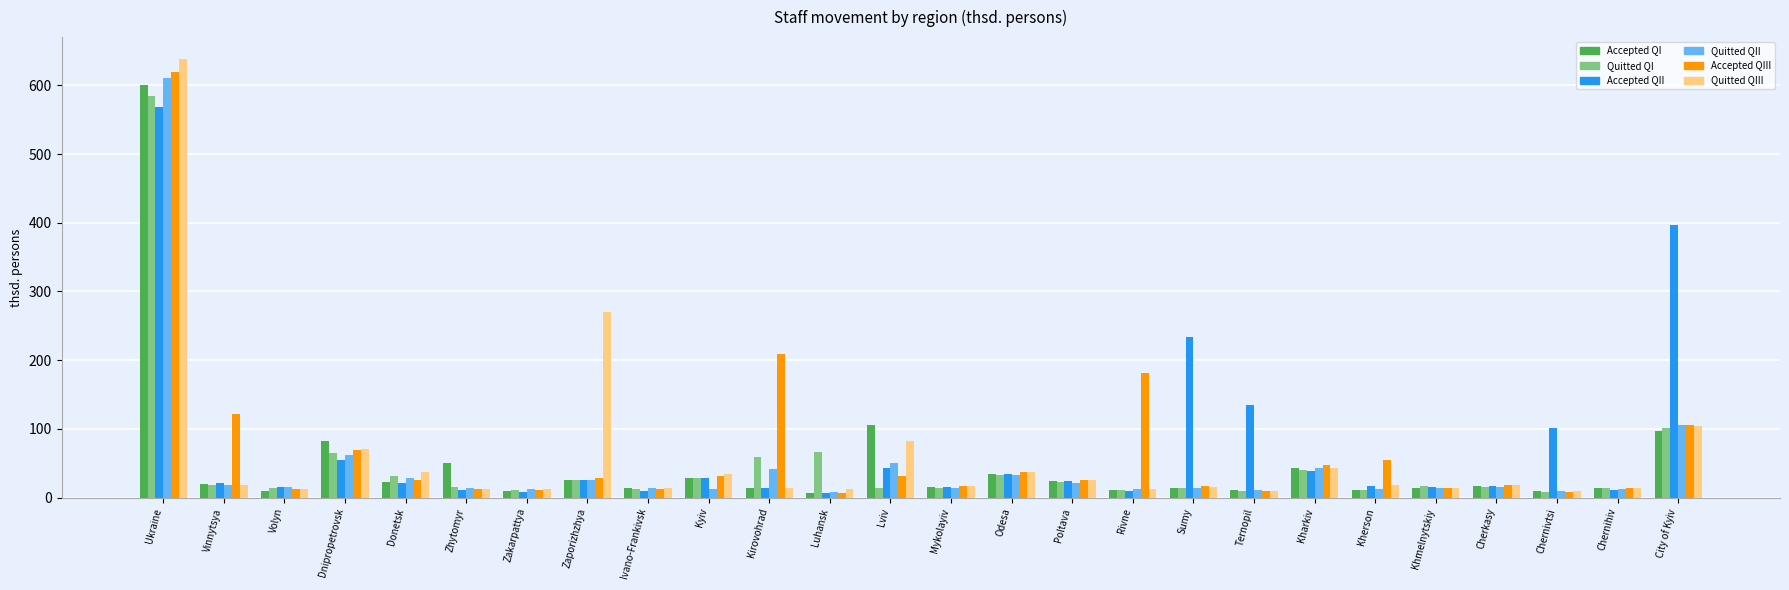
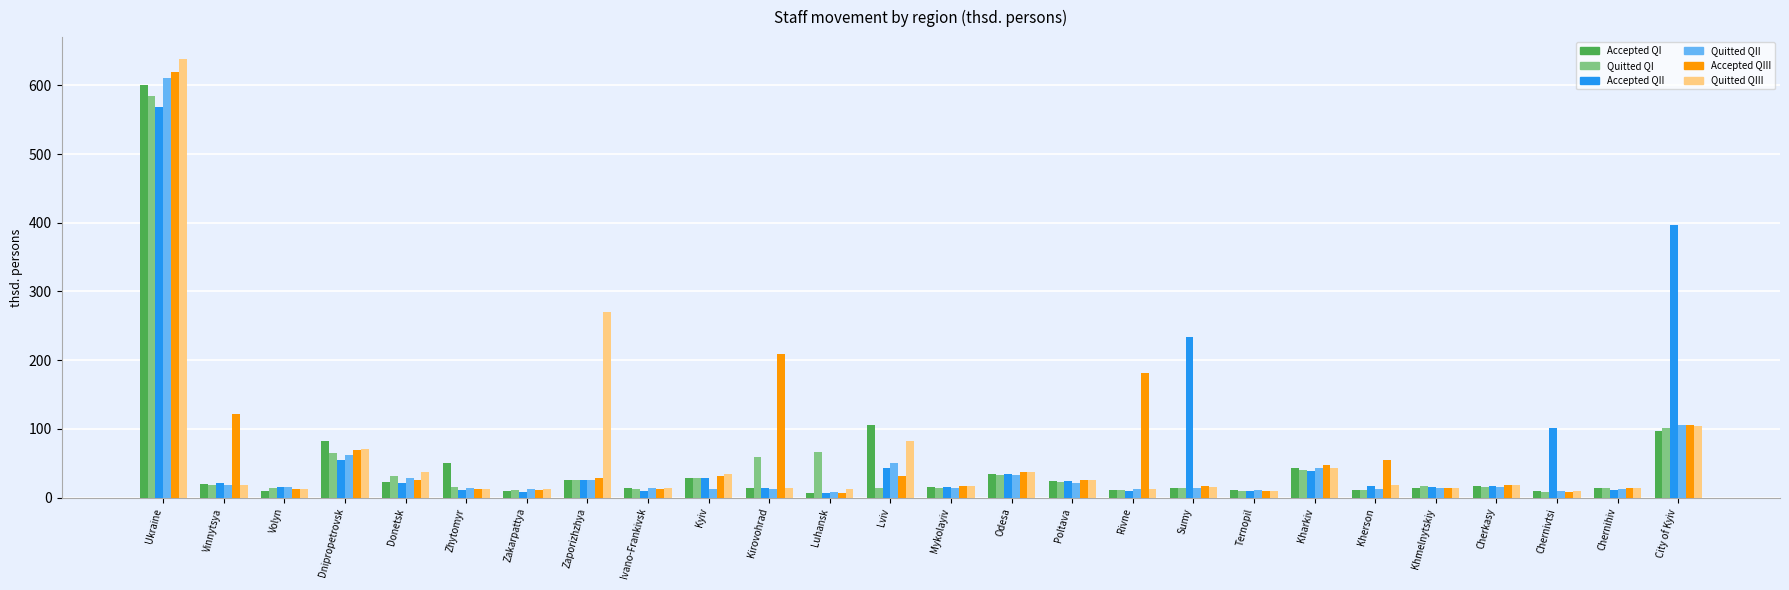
Quitted QII, Kirovohrad: 40 -> 10
Accepted QII, Ternopil: 140 -> 10
